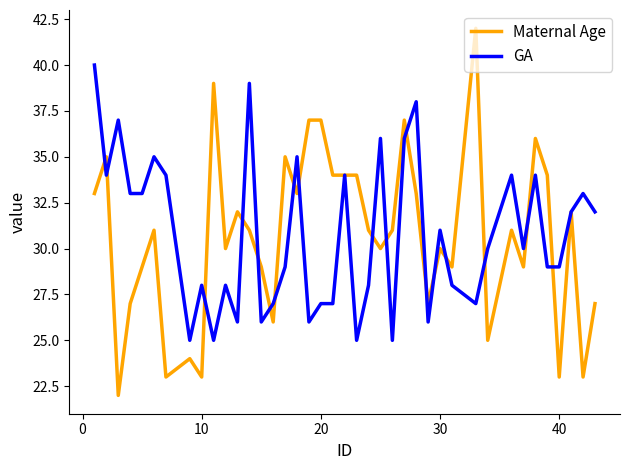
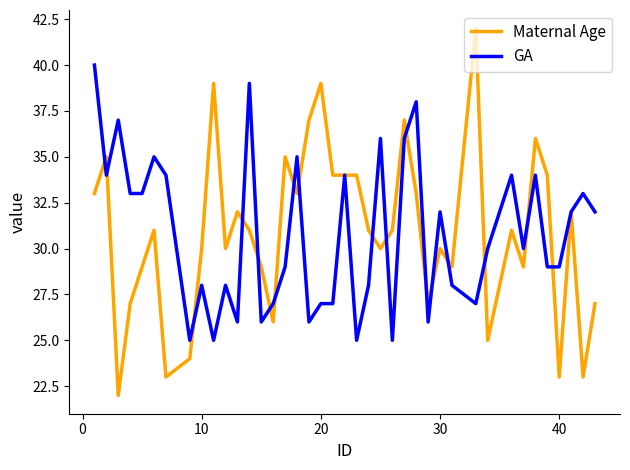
Maternal Age, 10: 23 -> 30
Maternal Age, 20: 37 -> 39
GA, 30: 31 -> 32
